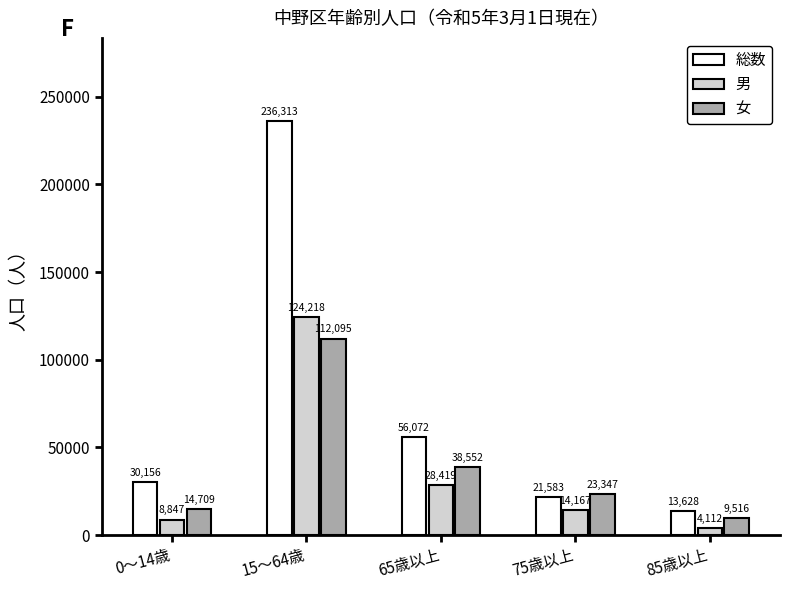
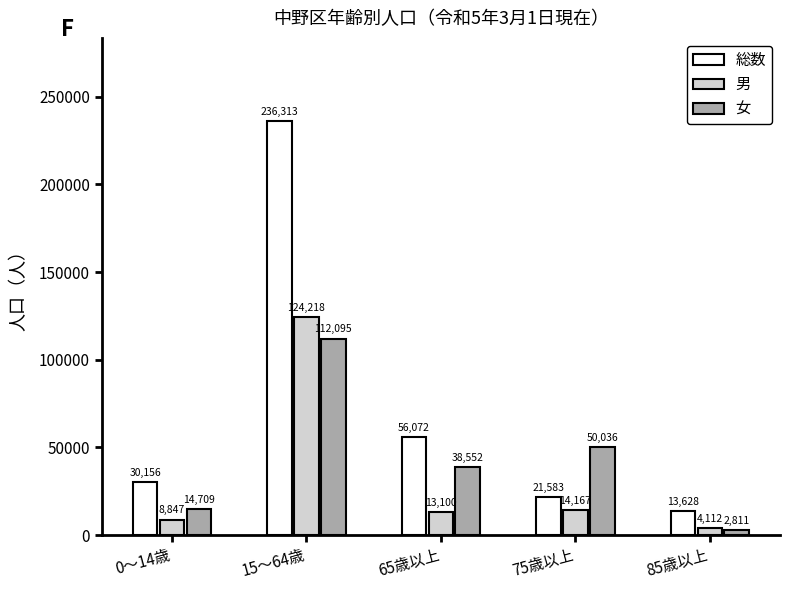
男, 65歳以上: 28,419 -> 13,100
女, 75歳以上: 23,347 -> 50,036
女, 85歳以上: 9,516 -> 2,811
